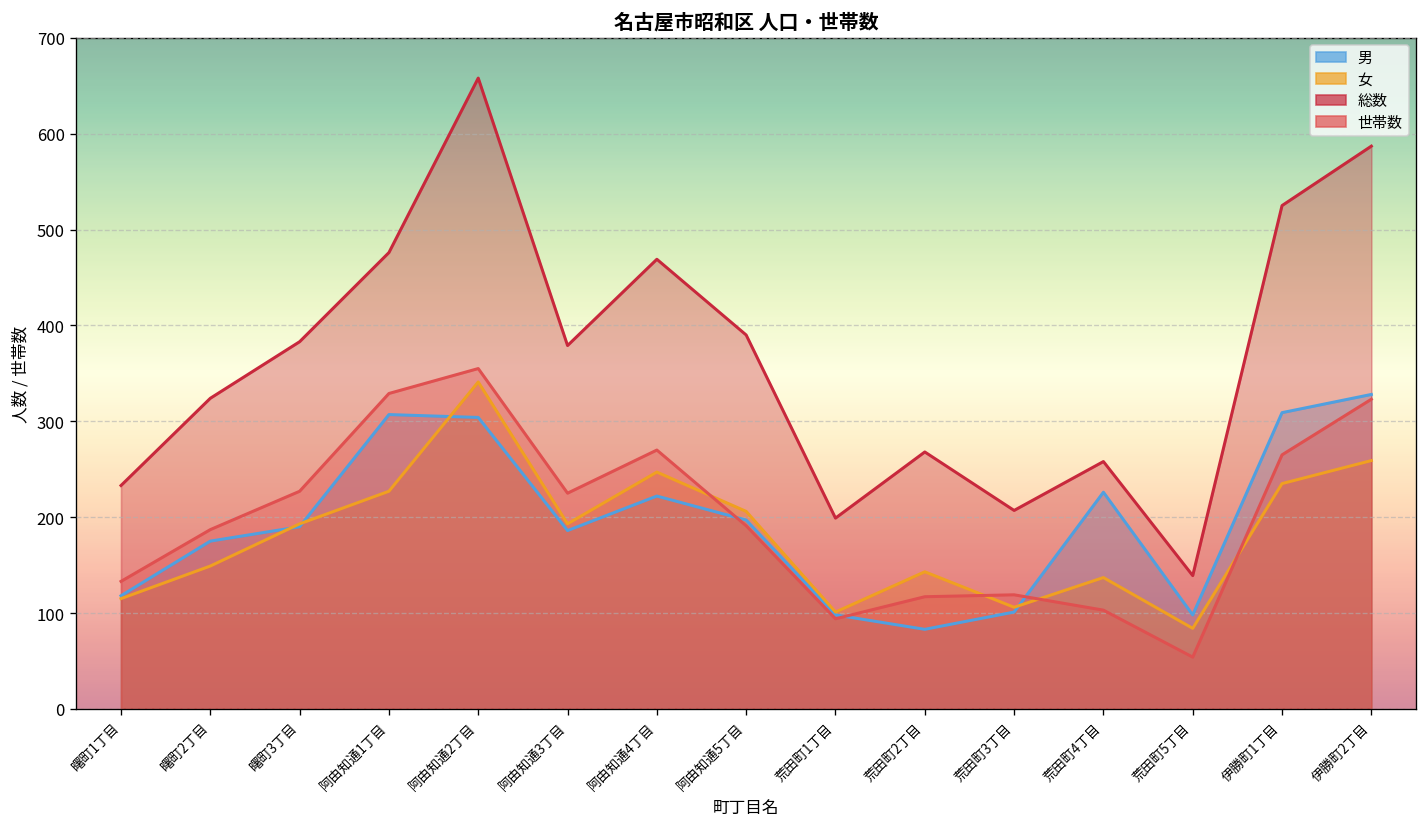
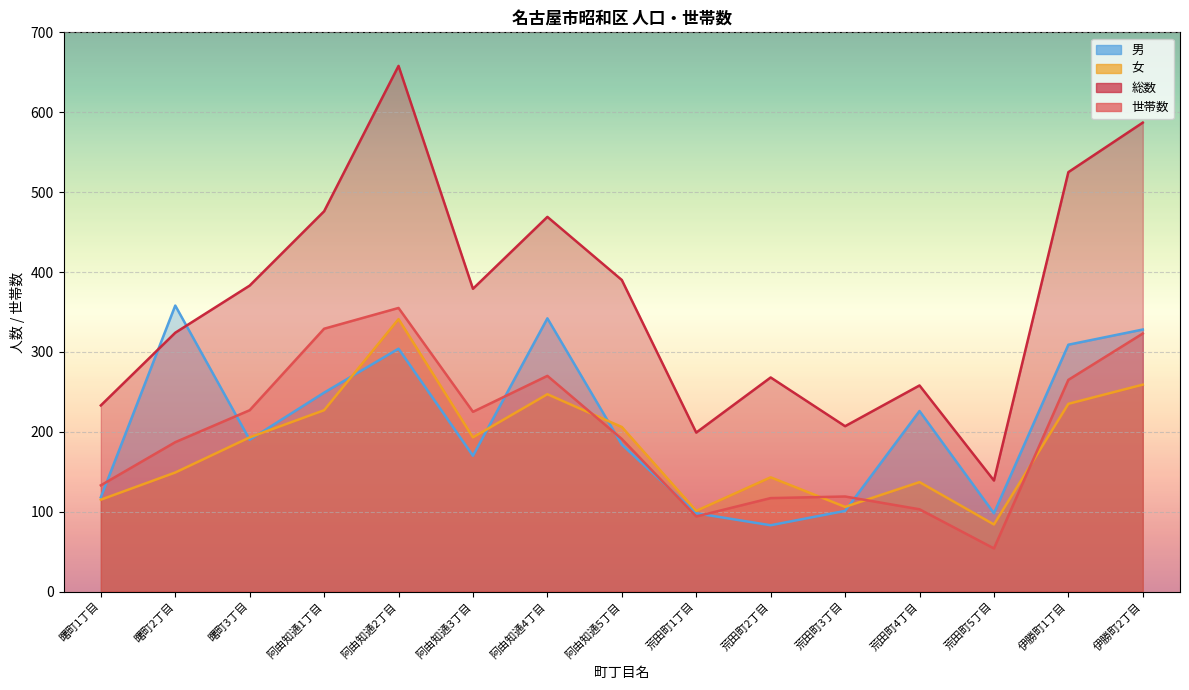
男, 曙町2丁目: 180 -> 360
男, 阿由知通1丁目: 310 -> 250
男, 阿由知通3丁目: 190 -> 170
男, 阿由知通4丁目: 220 -> 340
男, 阿由知通5丁目: 200 -> 180
